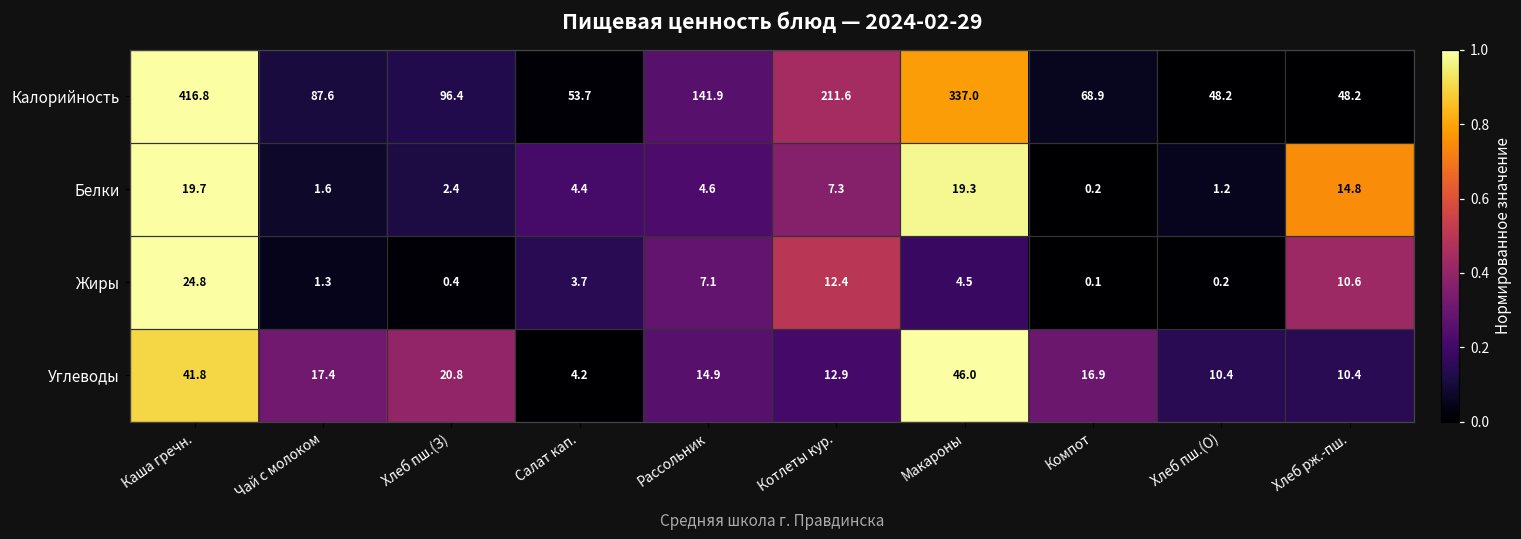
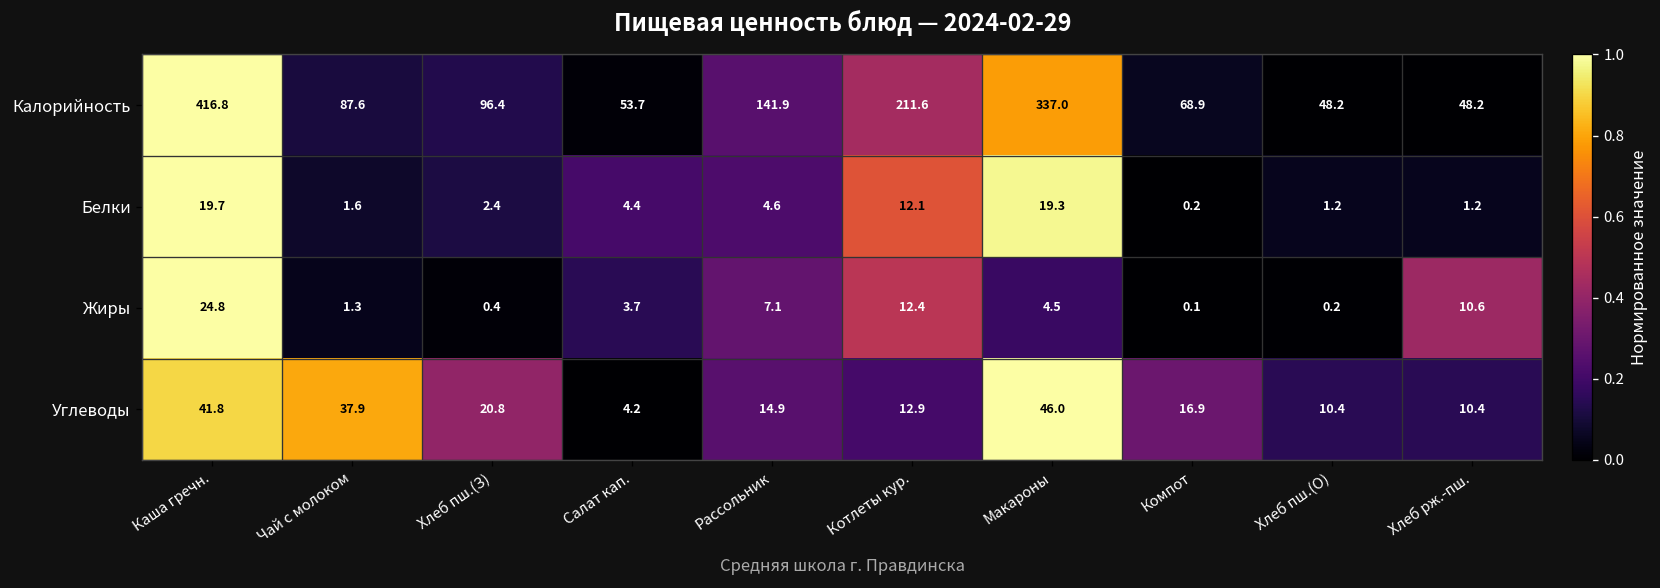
Белки, Котлеты кур.: 7.3 -> 12.1
Белки, Хлеб рж.-пш.: 14.8 -> 1.2
Углеводы, Чай с молоком: 17.4 -> 37.9
